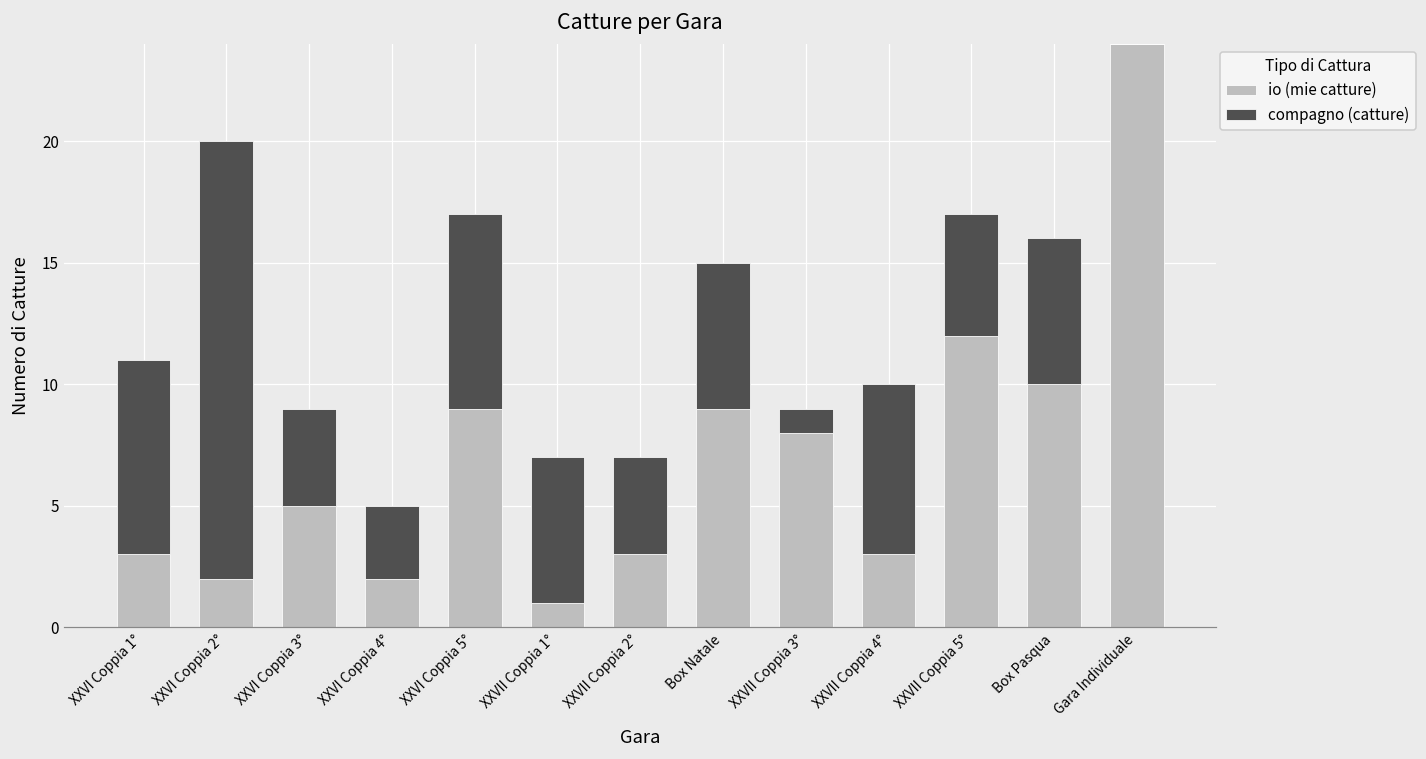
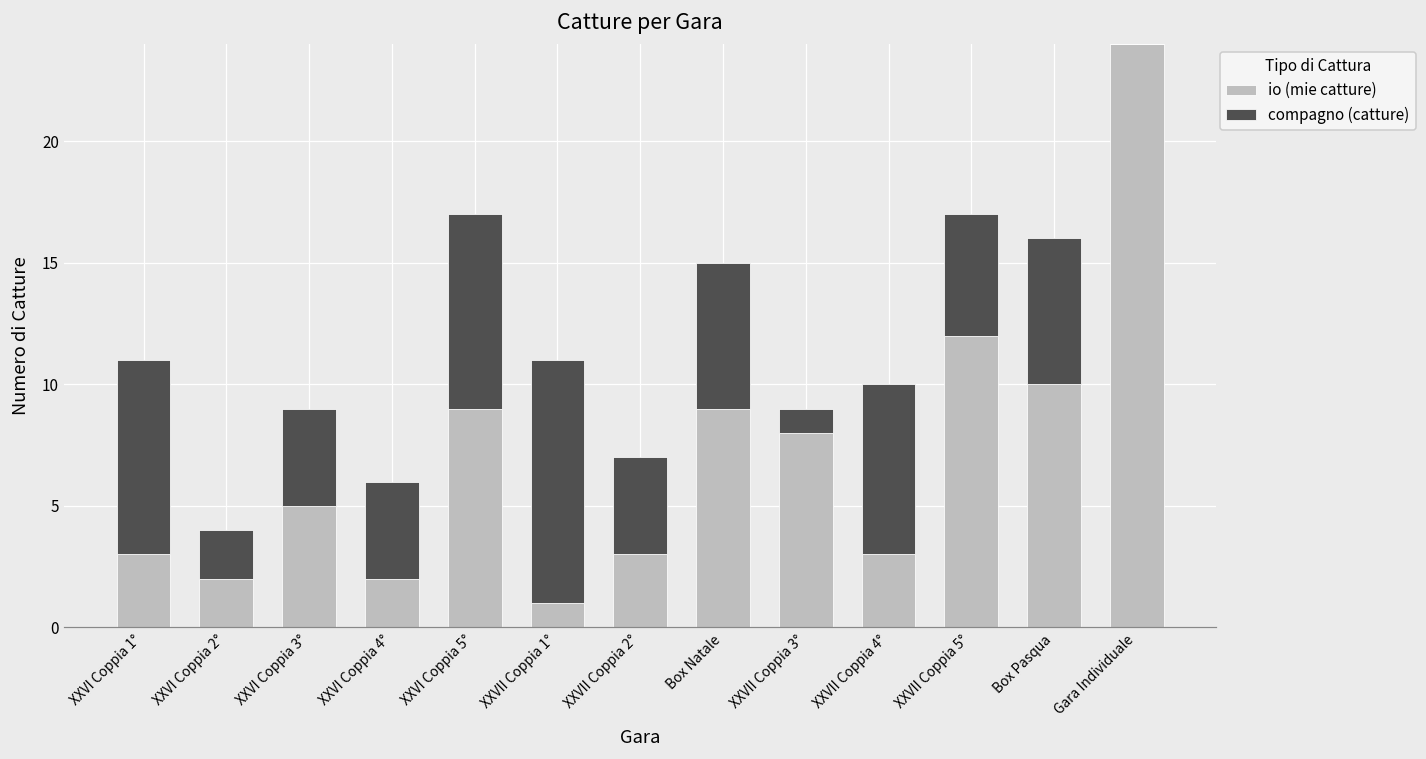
compagno (catture), XXVI Coppia 2°: 18 -> 2
compagno (catture), XXVI Coppia 4°: 3 -> 4
compagno (catture), XXVII Coppia 1°: 6 -> 10
